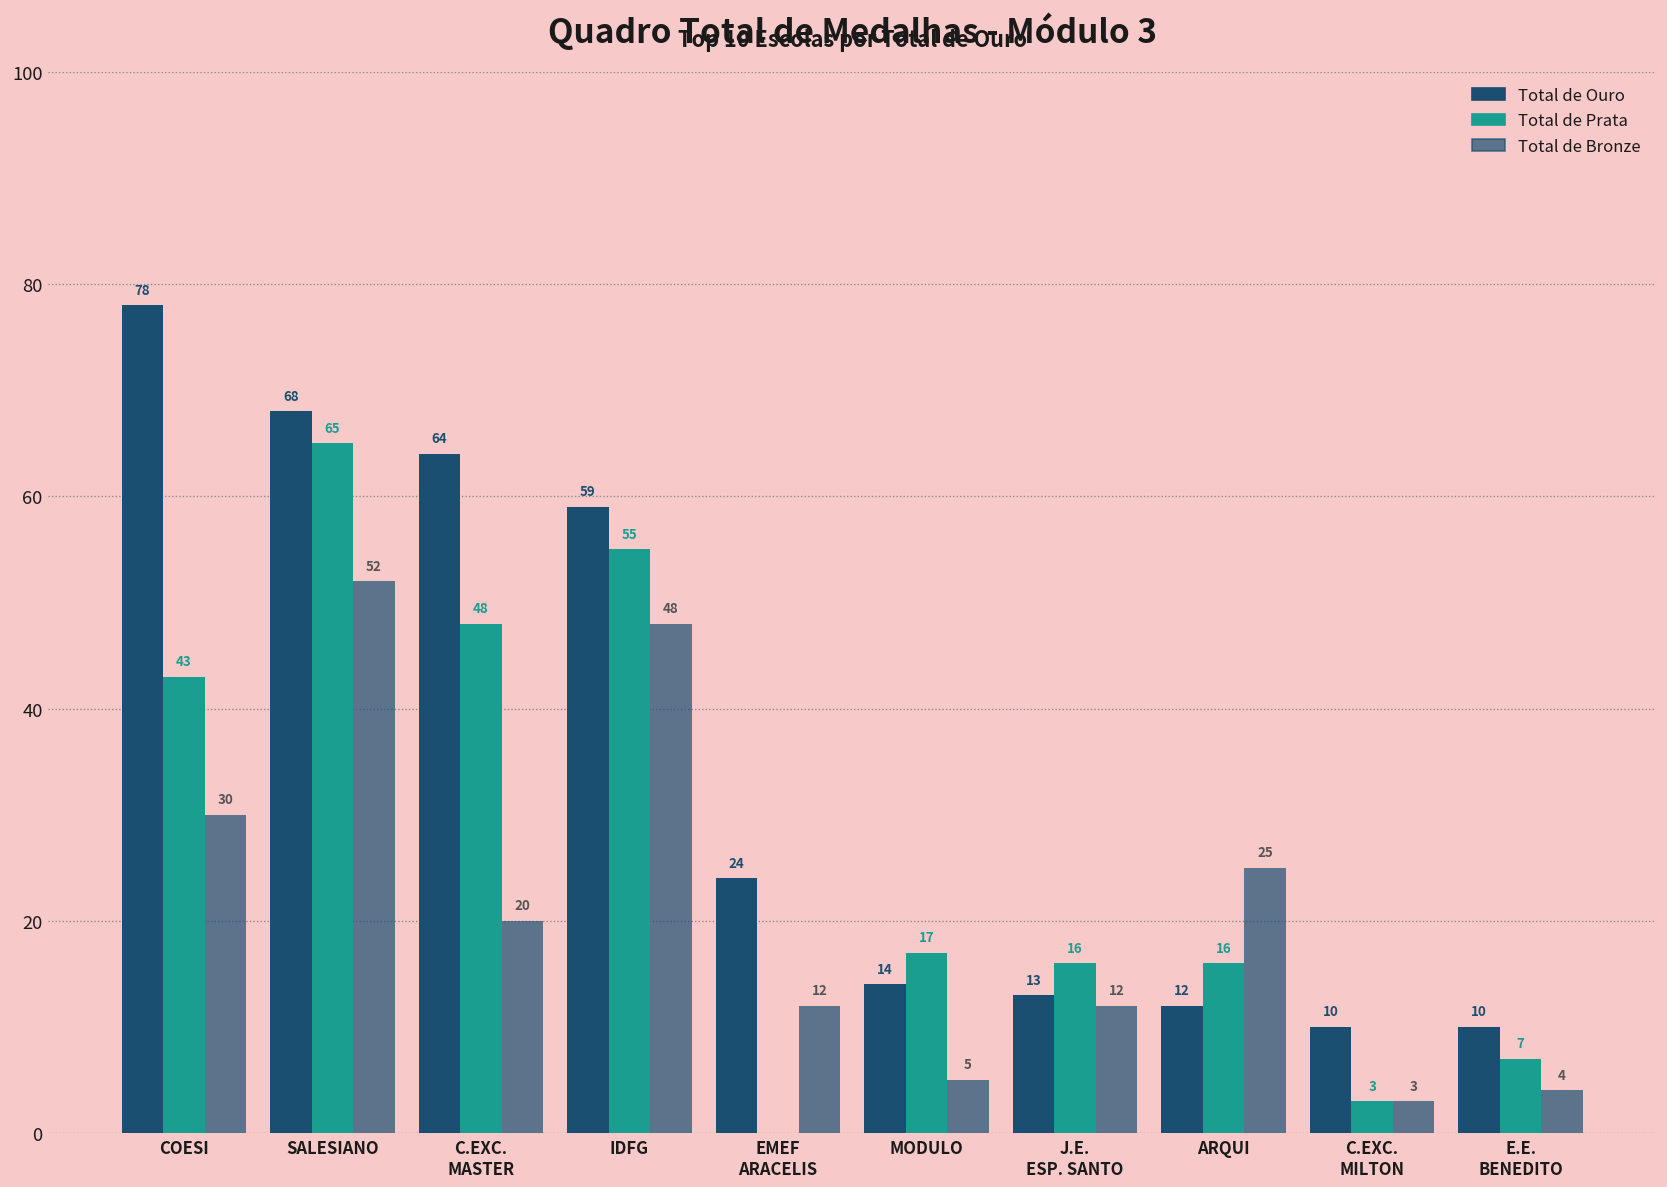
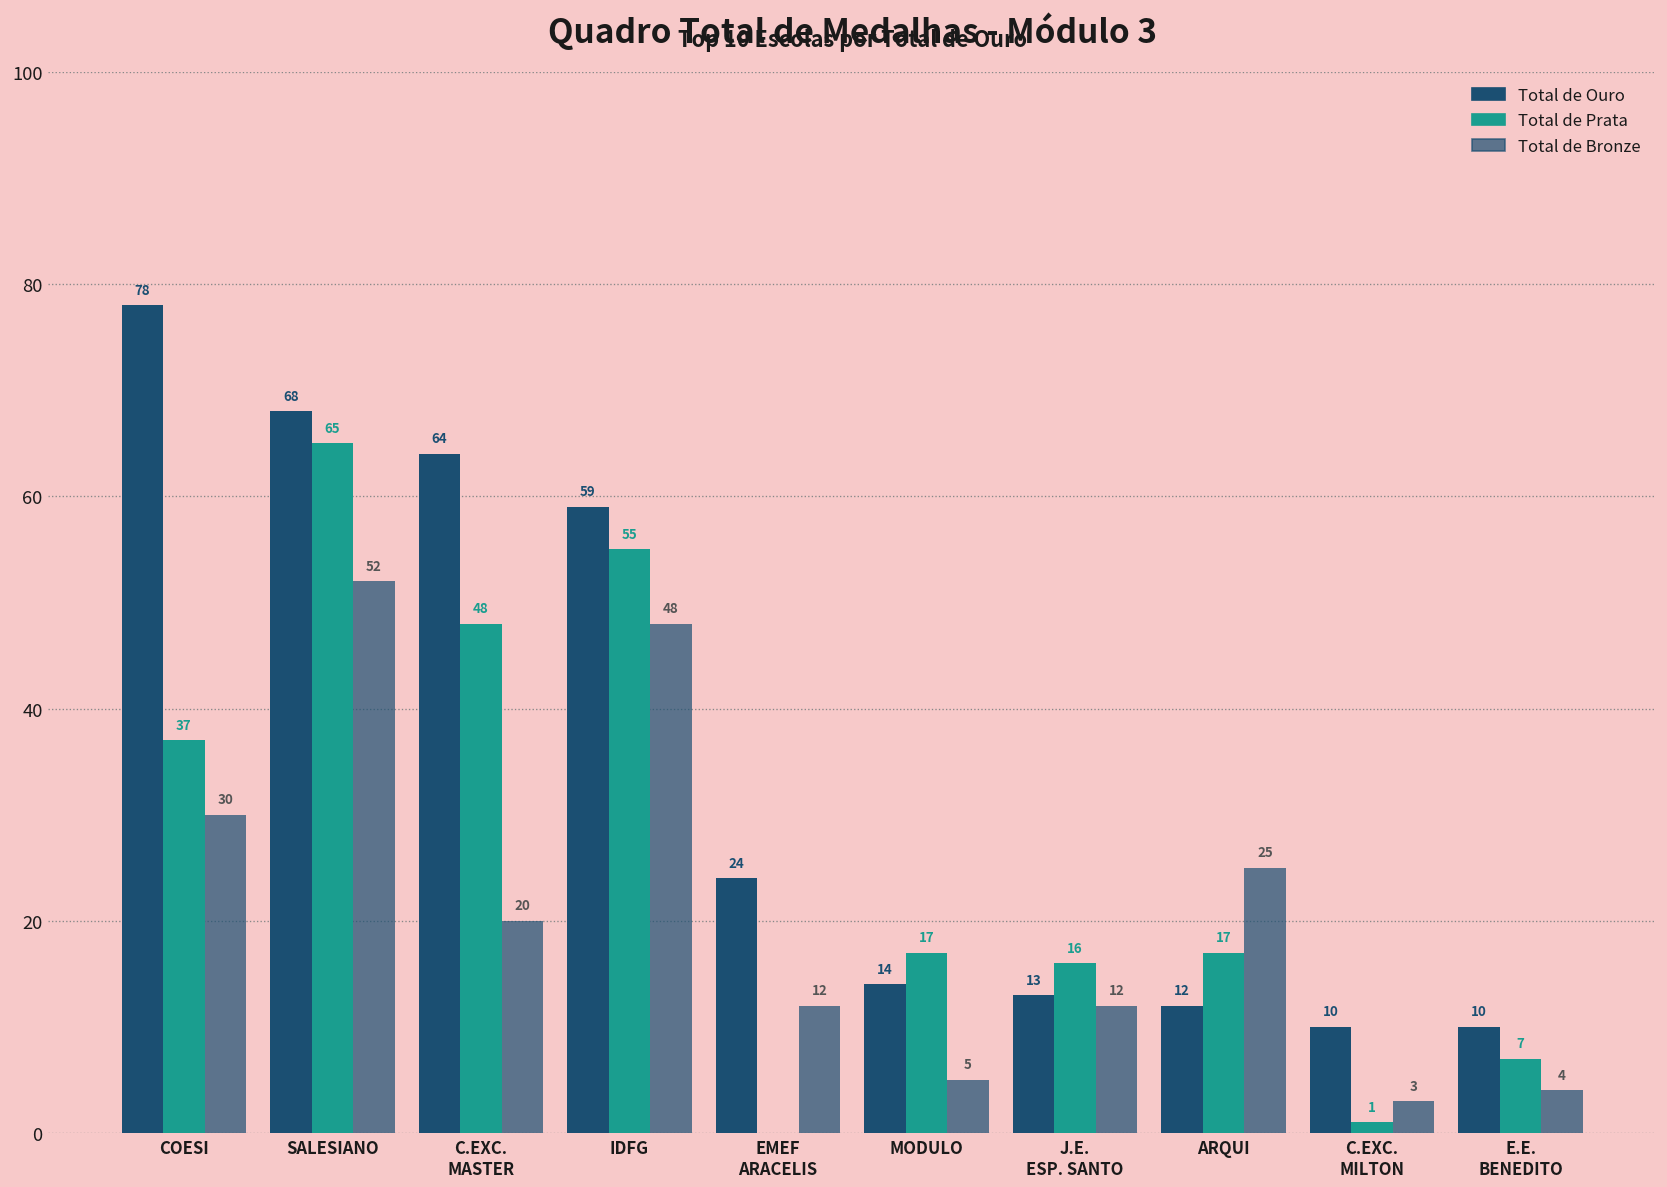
Total de Prata, COESI: 43 -> 37
Total de Prata, ARQUI: 16 -> 17
Total de Prata, C.EXC. MILTON: 3 -> 1
